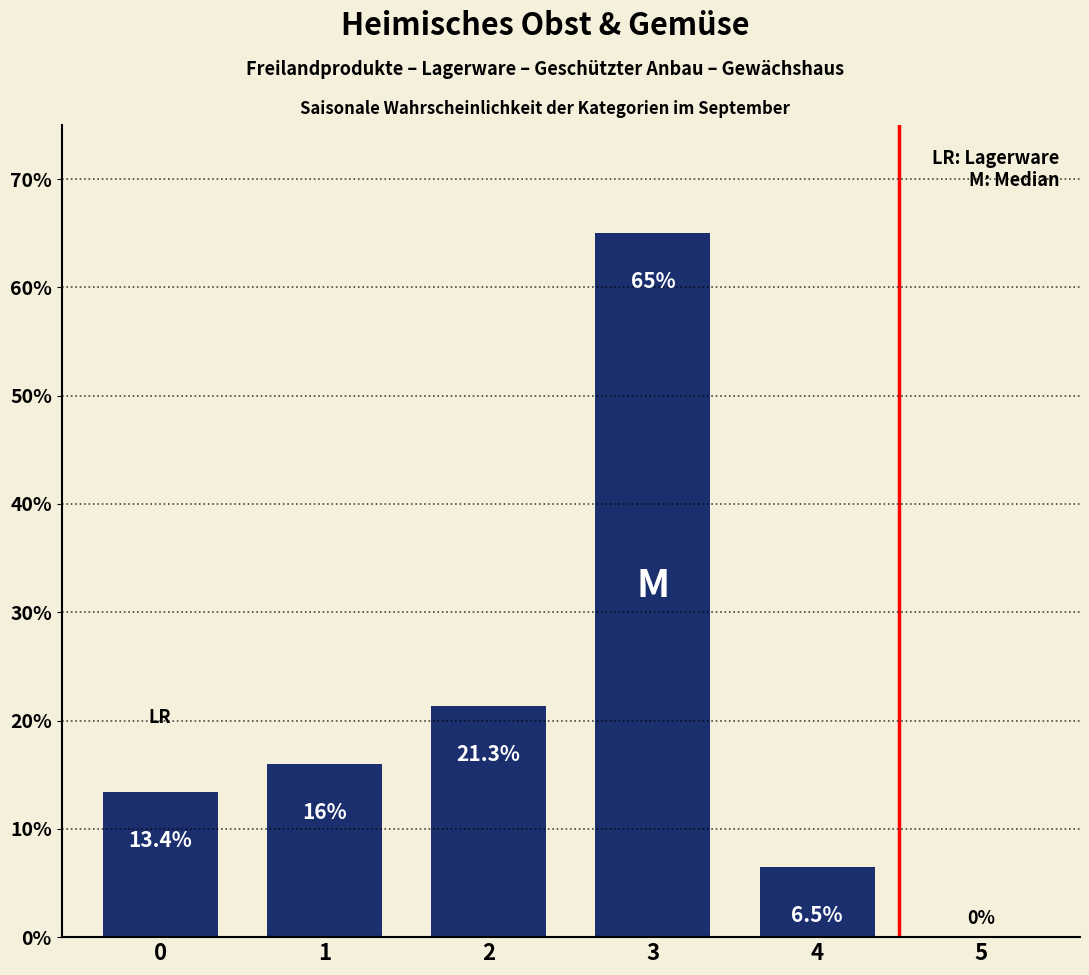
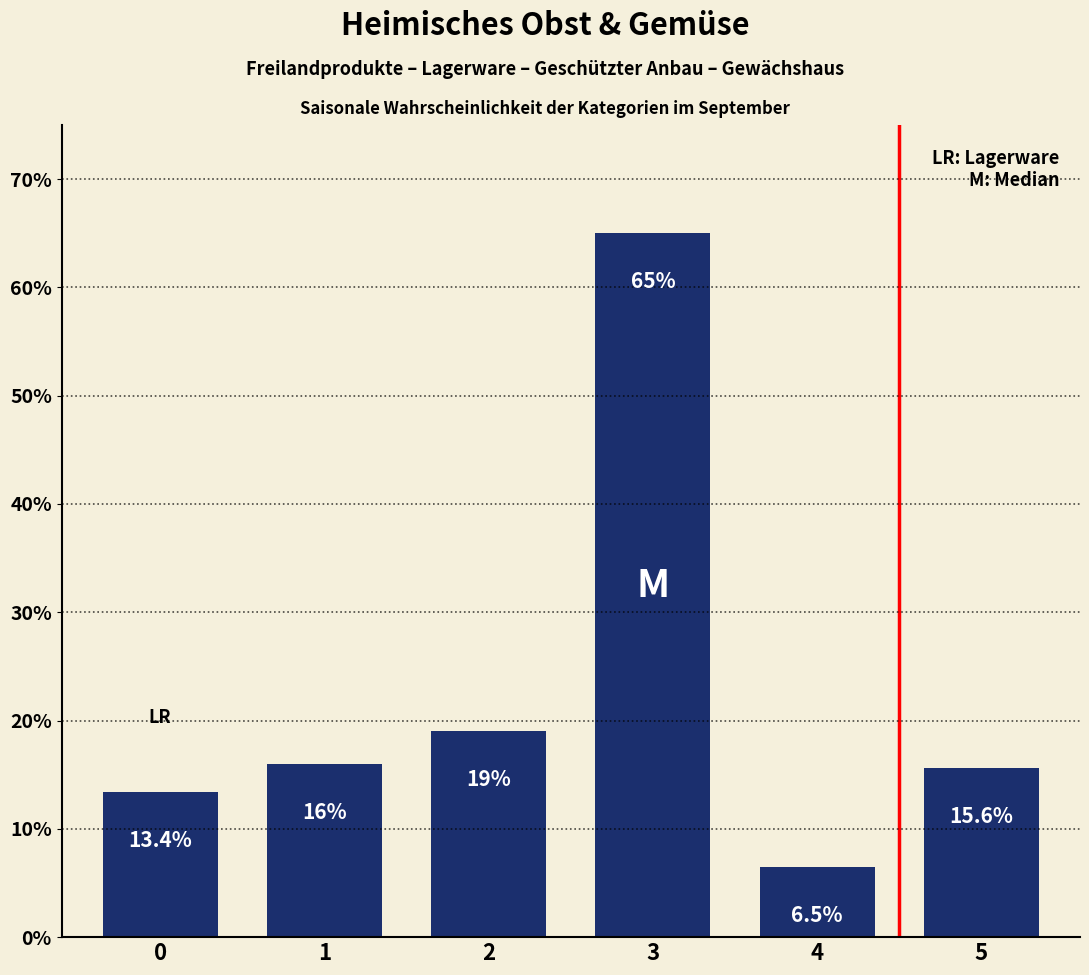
2: 21.3% -> 19%
5: 0% -> 15.6%
